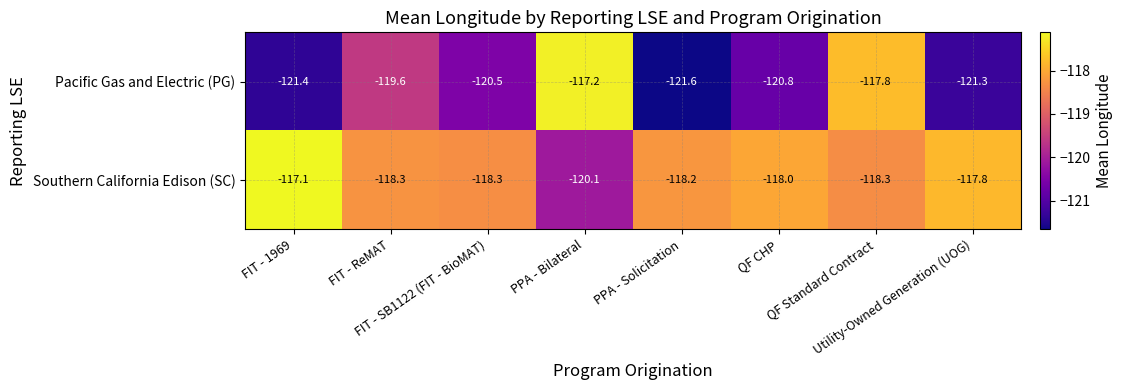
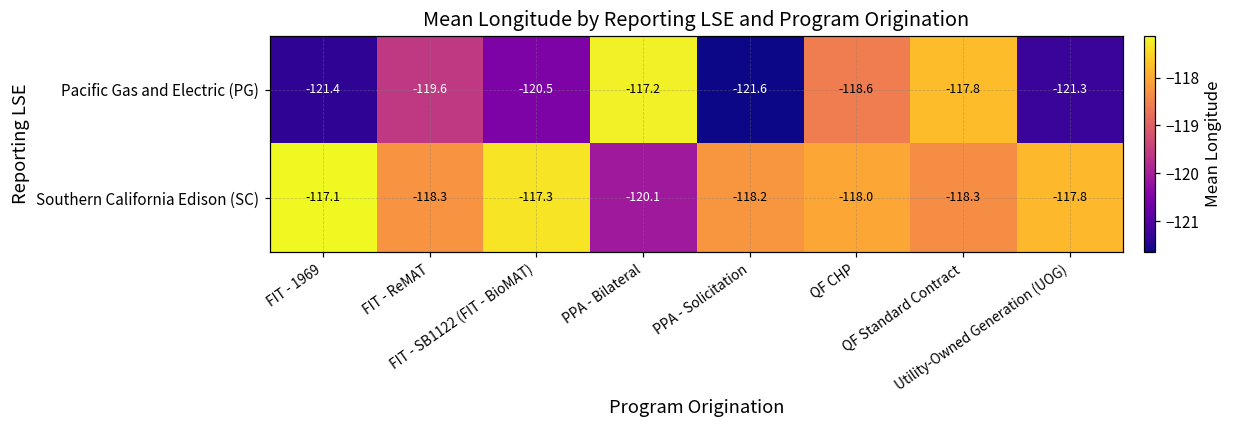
Pacific Gas and Electric (PG), QF CHP: -120.8 -> -118.6
Southern California Edison (SC), FIT - SB1122 (FIT - BioMAT): -118.3 -> -117.3
